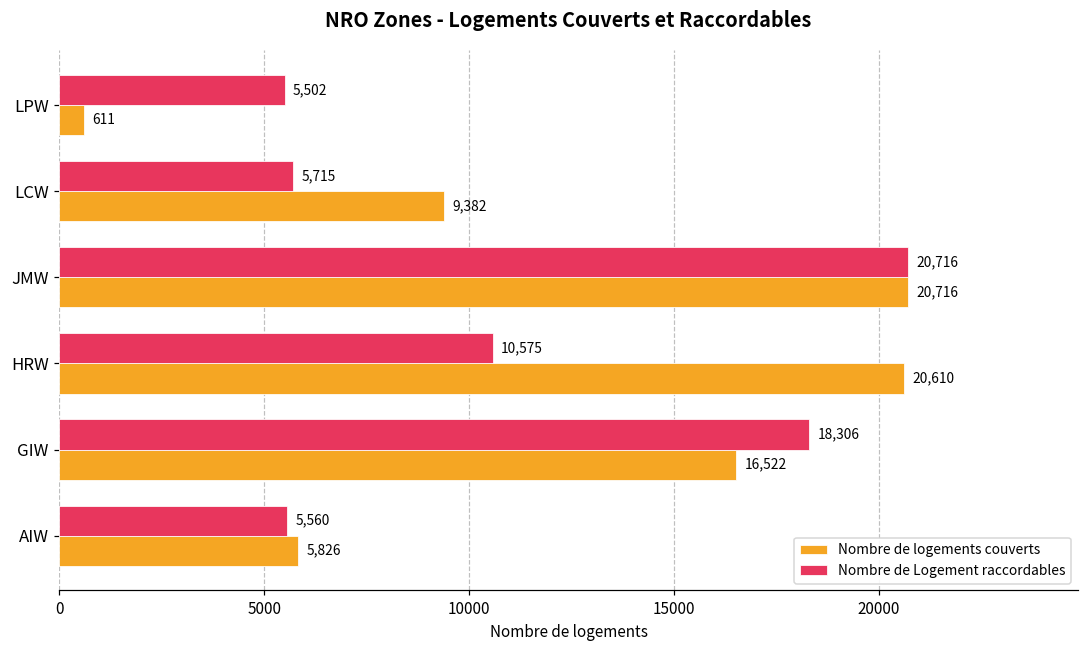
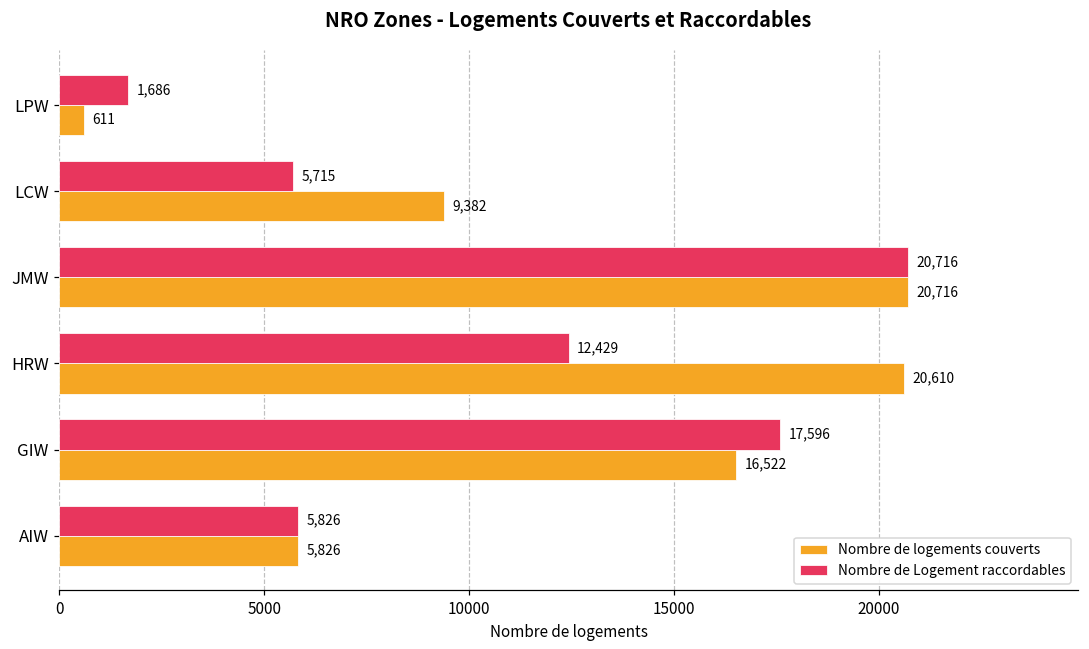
Nombre de Logement raccordables, LPW: 5,502 -> 1,686
Nombre de Logement raccordables, HRW: 10,575 -> 12,429
Nombre de Logement raccordables, GIW: 18,306 -> 17,596
Nombre de Logement raccordables, AIW: 5,560 -> 5,826
